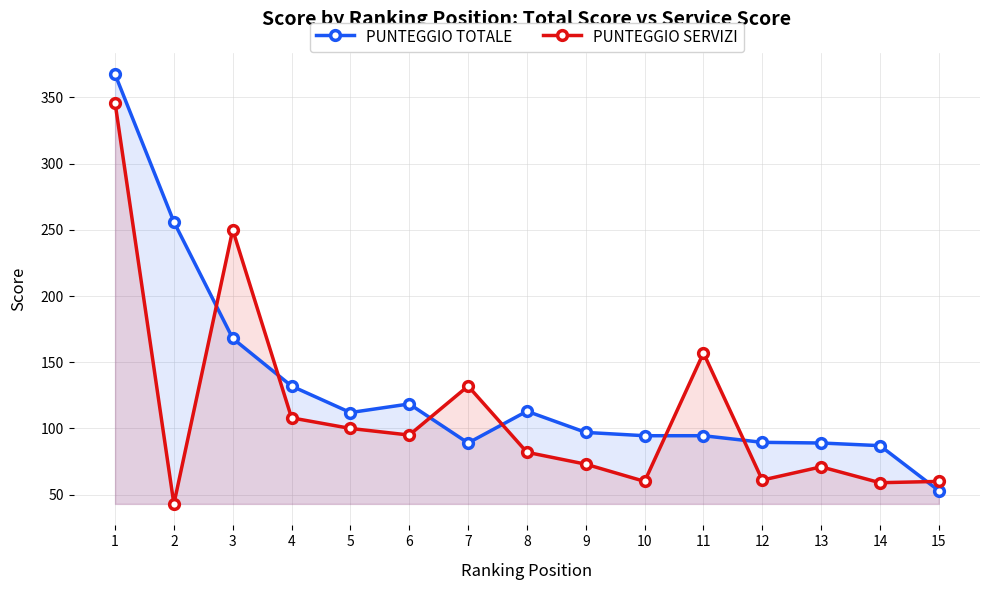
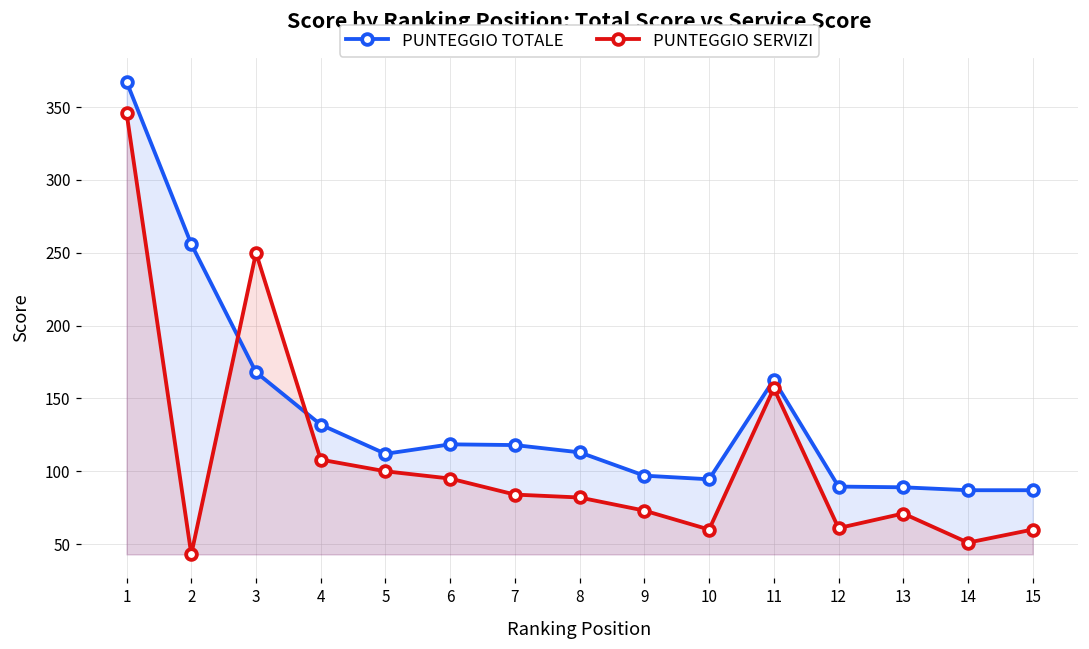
PUNTEGGIO TOTALE, 7: 89 -> 118
PUNTEGGIO SERVIZI, 7: 132 -> 84
PUNTEGGIO TOTALE, 11: 95 -> 163
PUNTEGGIO SERVIZI, 14: 59 -> 51
PUNTEGGIO TOTALE, 15: 53 -> 87
